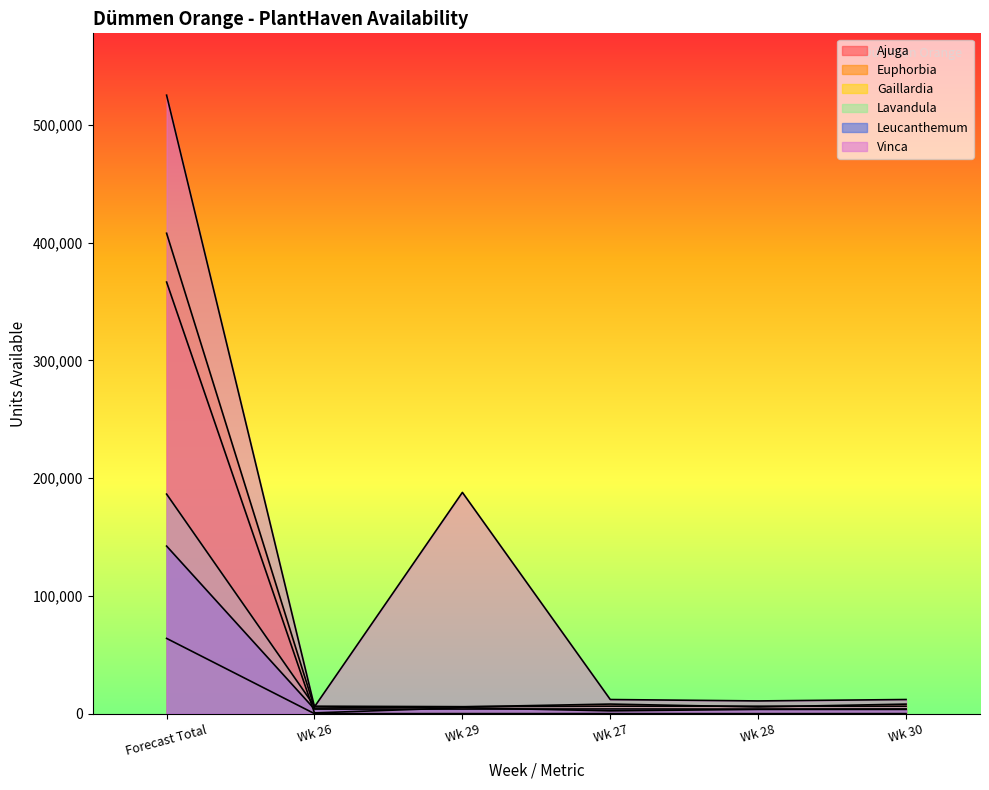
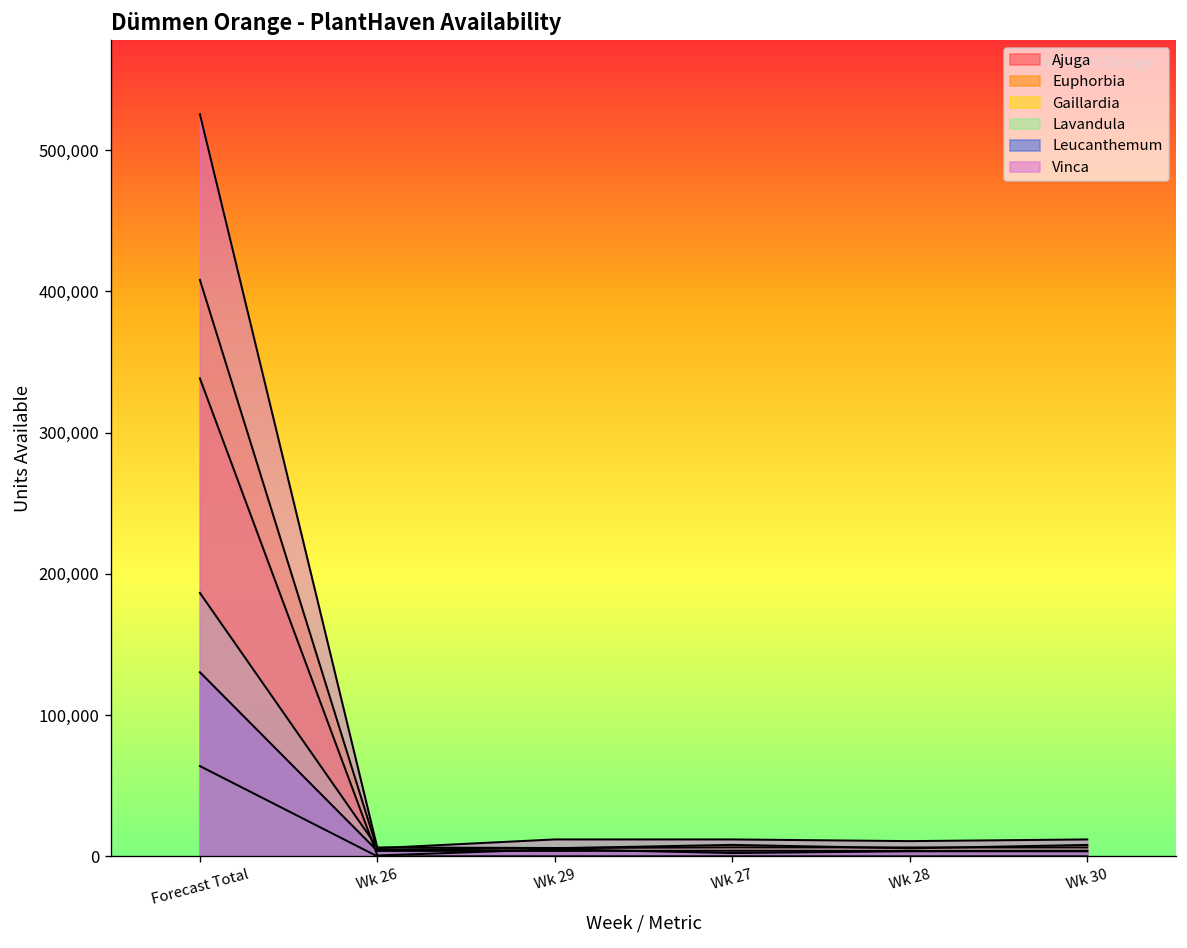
Ajuga, Forecast Total: 367,000 -> 338,000
Leucanthemum, Forecast Total: 142,000 -> 130,000
Vinca, Wk 29: 188,000 -> 12,000
